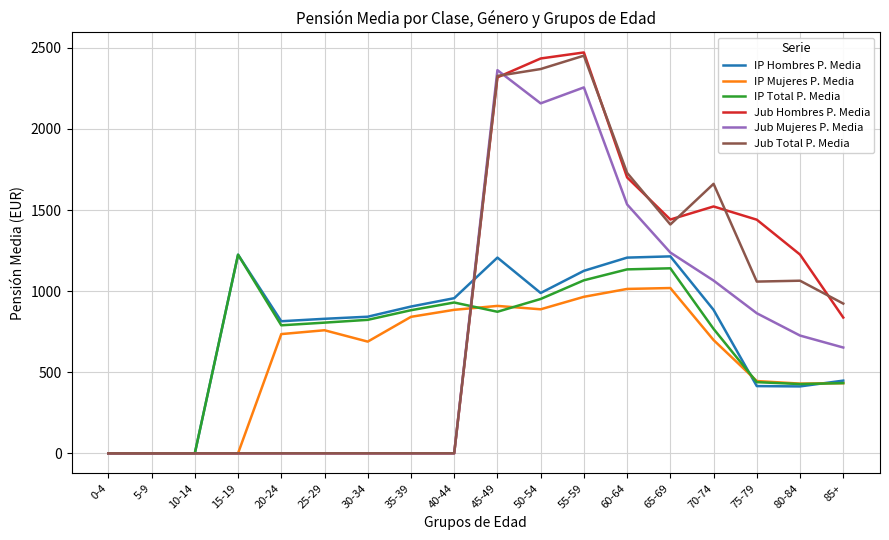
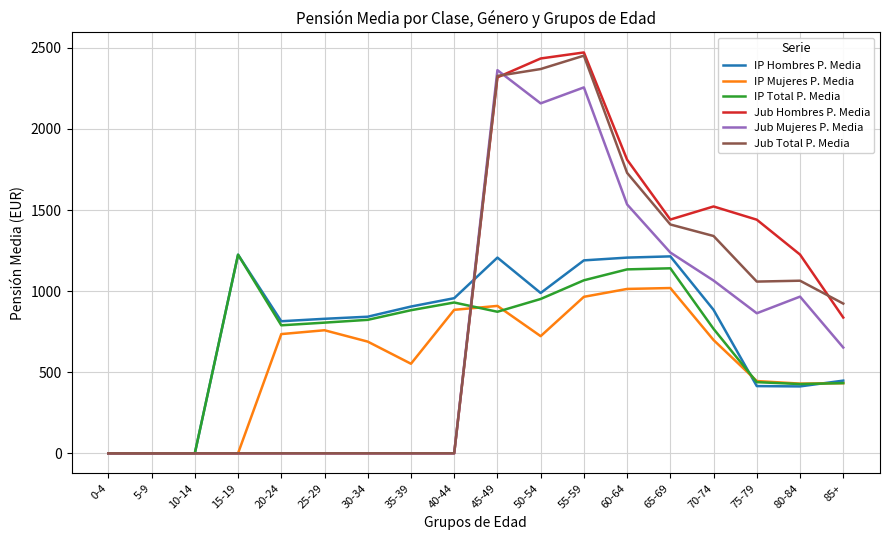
IP Mujeres P. Media, 35-39: 840 -> 550
IP Mujeres P. Media, 50-54: 890 -> 720
IP Hombres P. Media, 55-59: 1130 -> 1190
Jub Hombres P. Media, 60-64: 1700 -> 1810
Jub Total P. Media, 70-74: 1660 -> 1340
Jub Mujeres P. Media, 80-84: 730 -> 970
